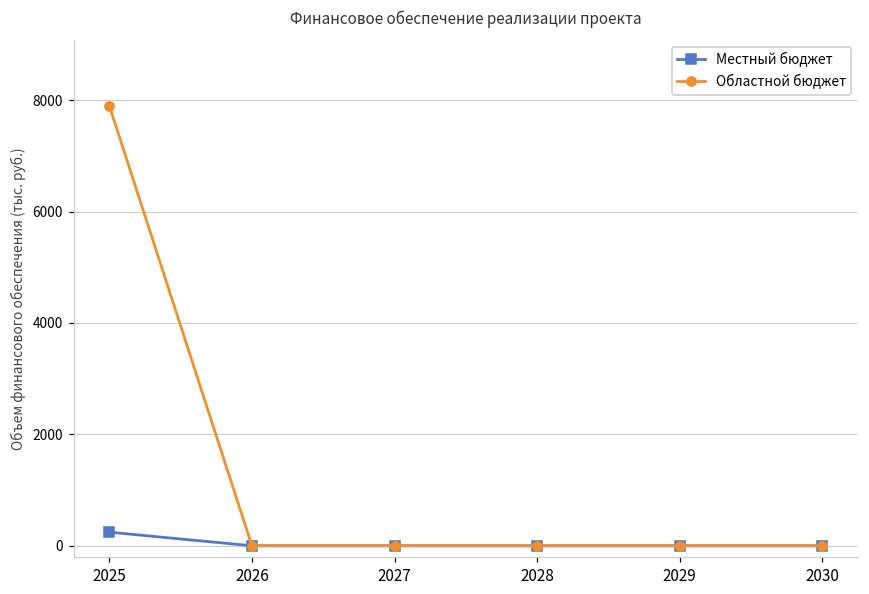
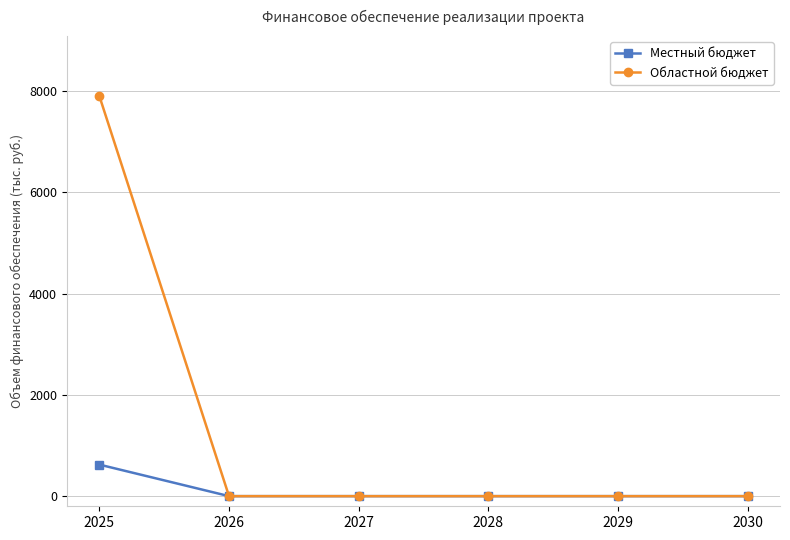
Местный бюджет, 2025: 200 -> 600
